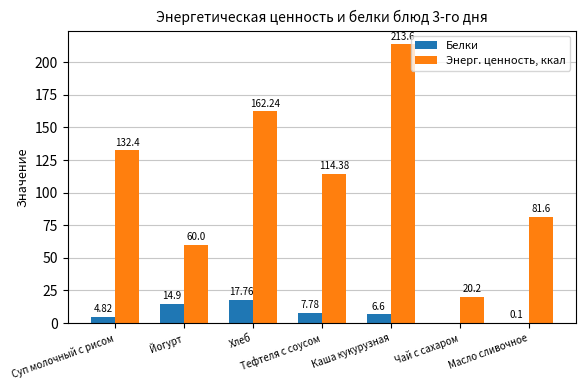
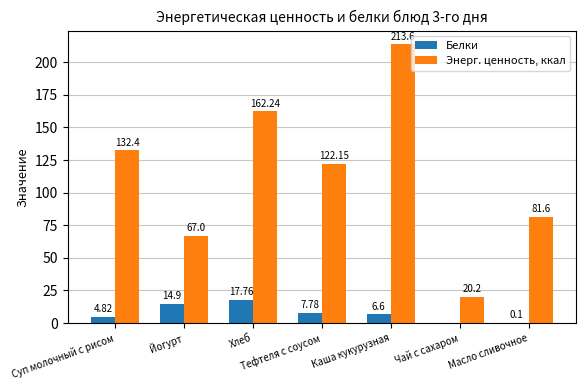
Энерг. ценность, ккал, Йогурт: 60.0 -> 67.0
Энерг. ценность, ккал, Тефтеля с соусом: 114.38 -> 122.15
